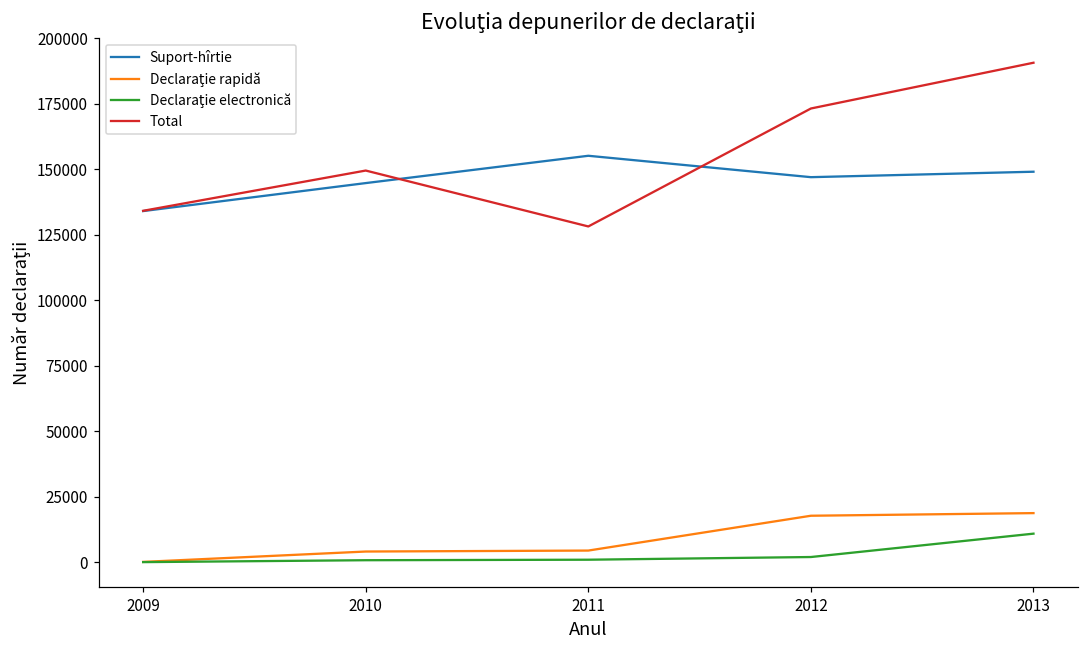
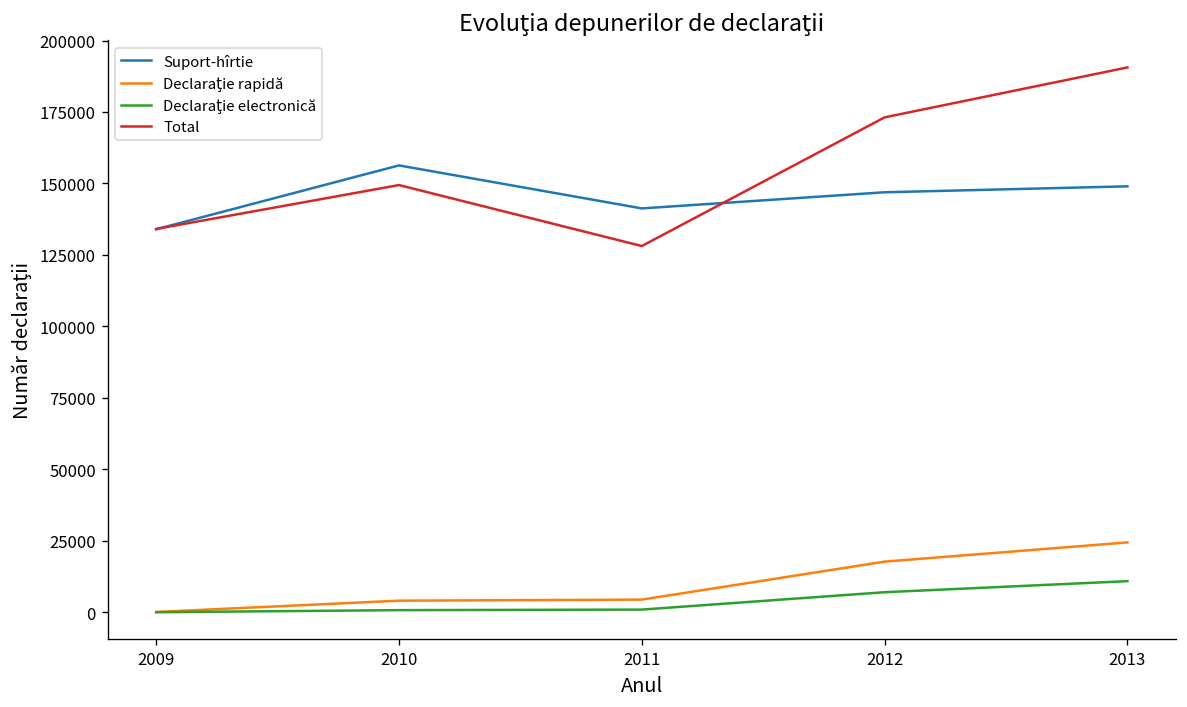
Suport-hîrtie, 2010: 145000 -> 156000
Suport-hîrtie, 2011: 155000 -> 141000
Declaraţie electronică, 2012: 2000 -> 7000
Declaraţie rapidă, 2013: 19000 -> 24000
